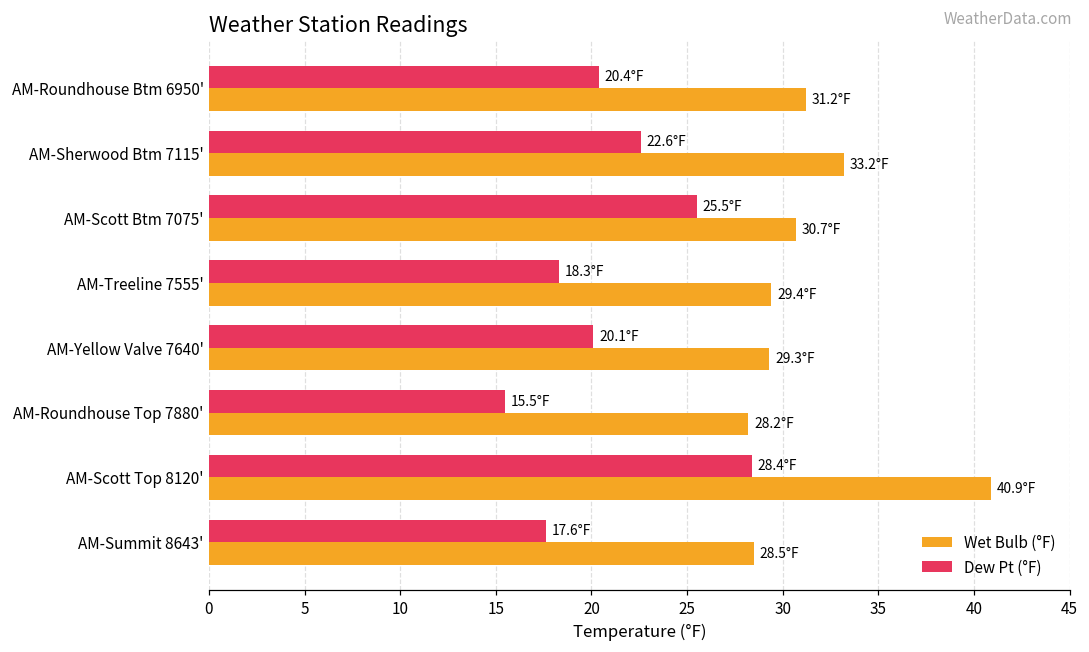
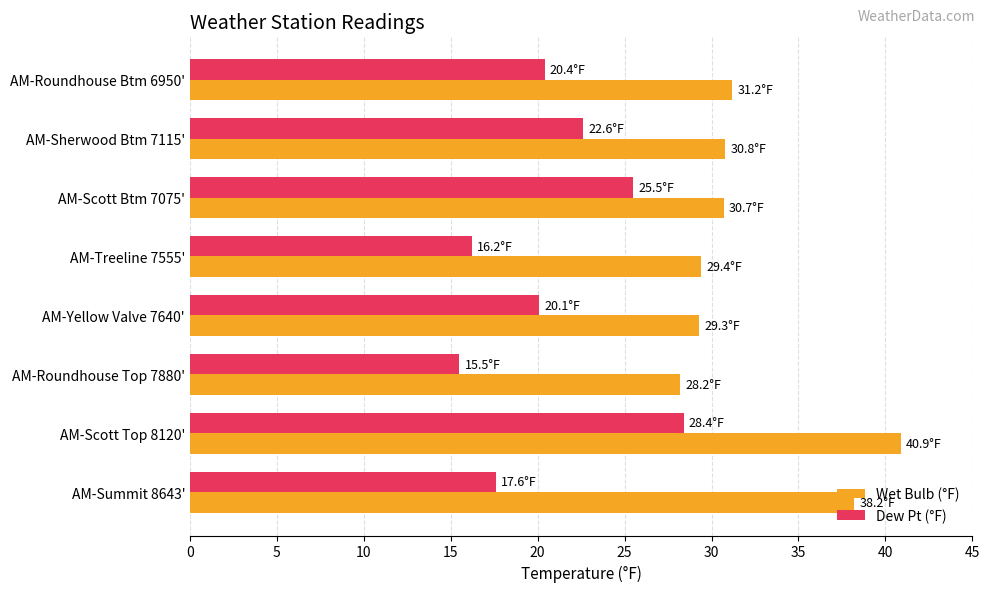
Wet Bulb (°F), AM-Sherwood Btm 7115': 33.2°F -> 30.8°F
Dew Pt (°F), AM-Treeline 7555': 18.3°F -> 16.2°F
Wet Bulb (°F), AM-Summit 8643': 28.5°F -> 38.2°F
